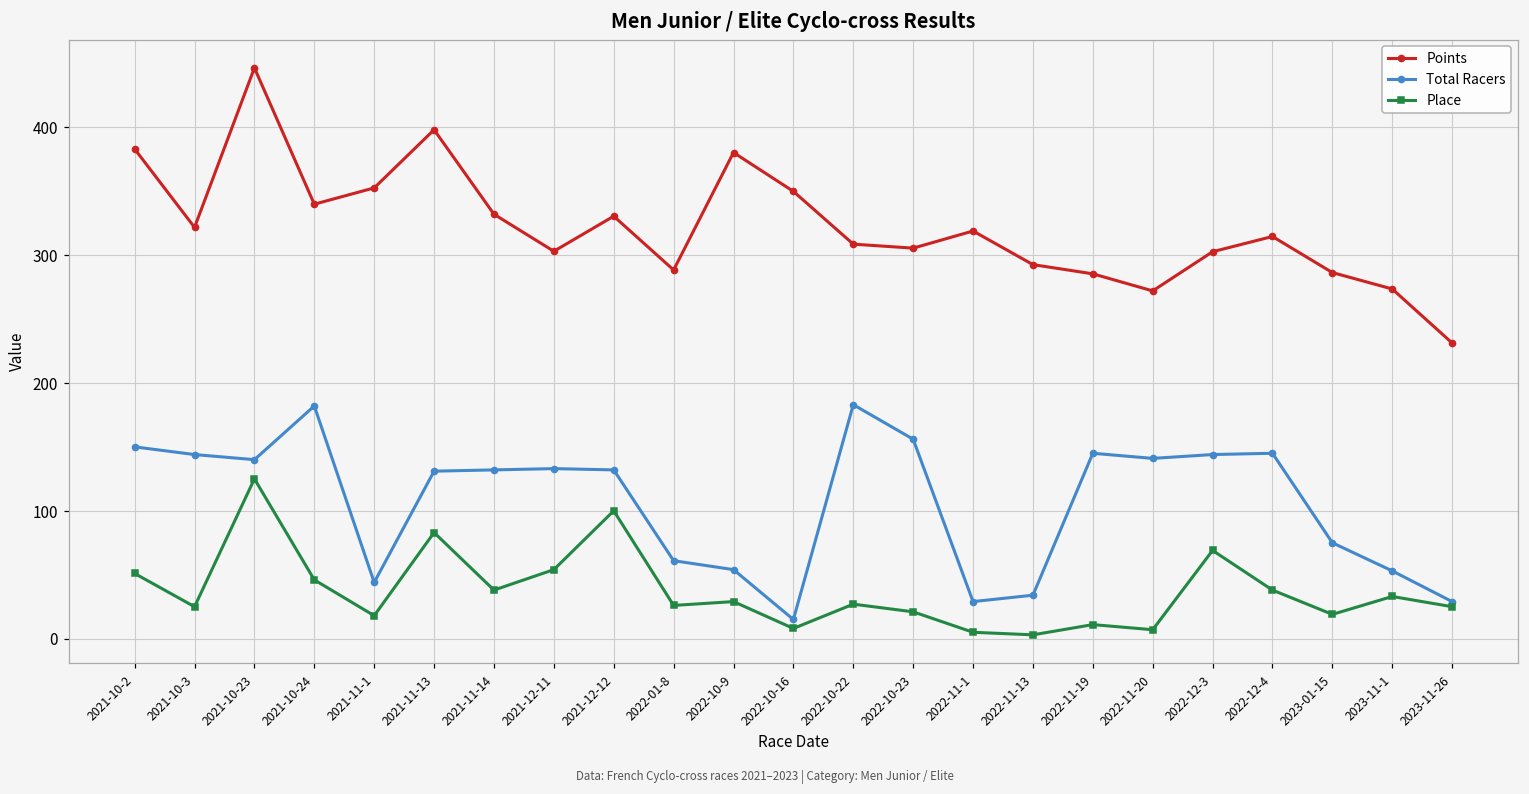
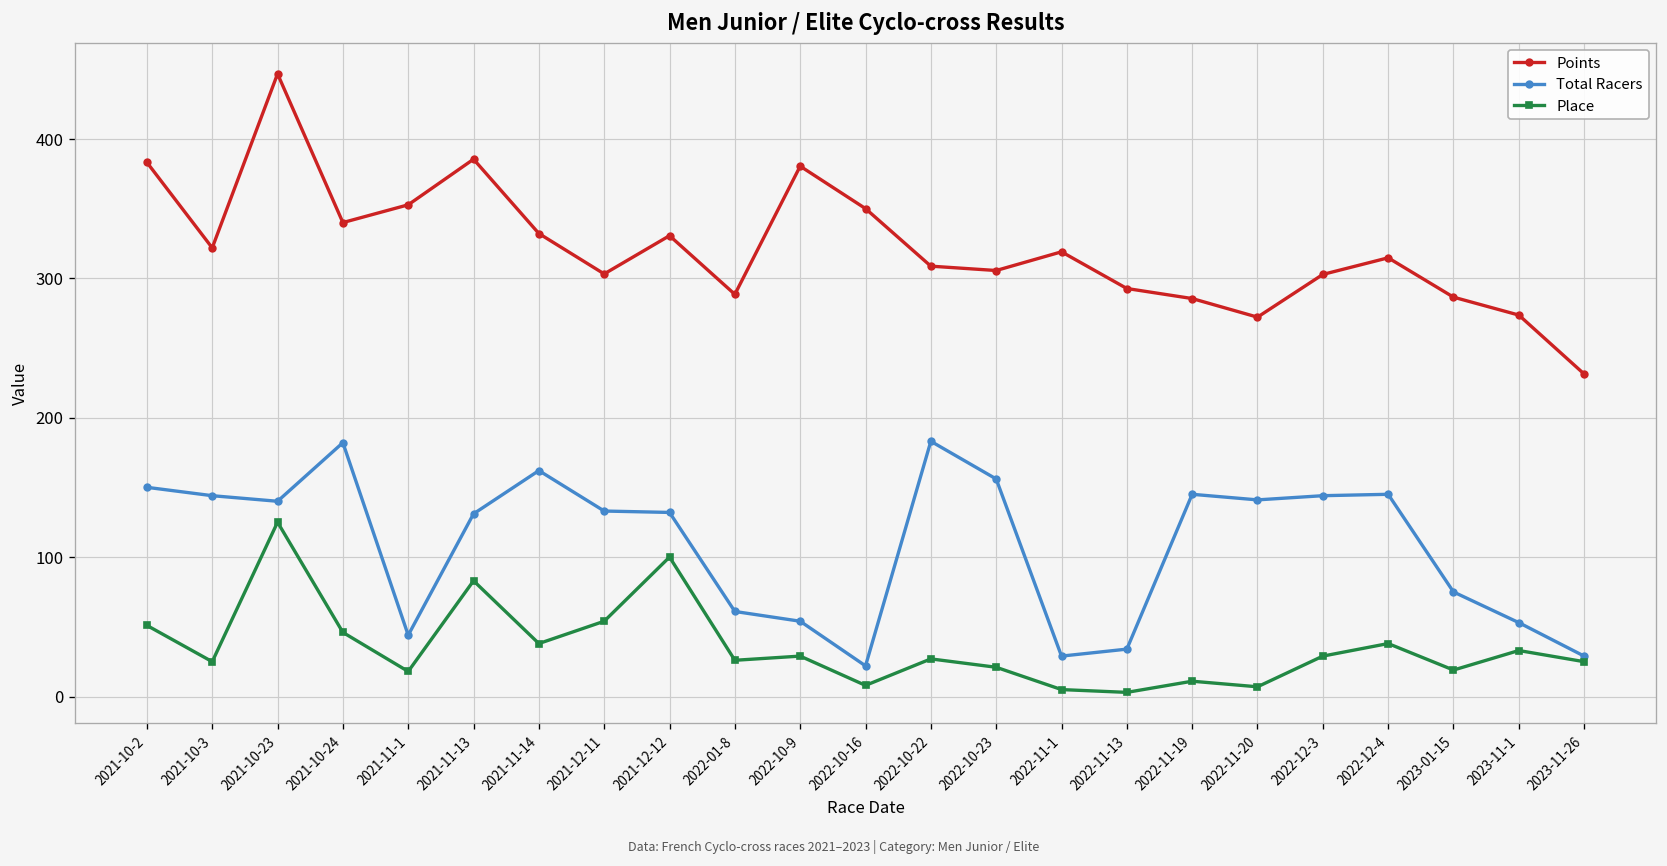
Points, 2021-11-13: 398 -> 385
Total Racers, 2021-11-14: 132 -> 162
Total Racers, 2022-10-16: 15 -> 22
Place, 2022-12-3: 69 -> 29
